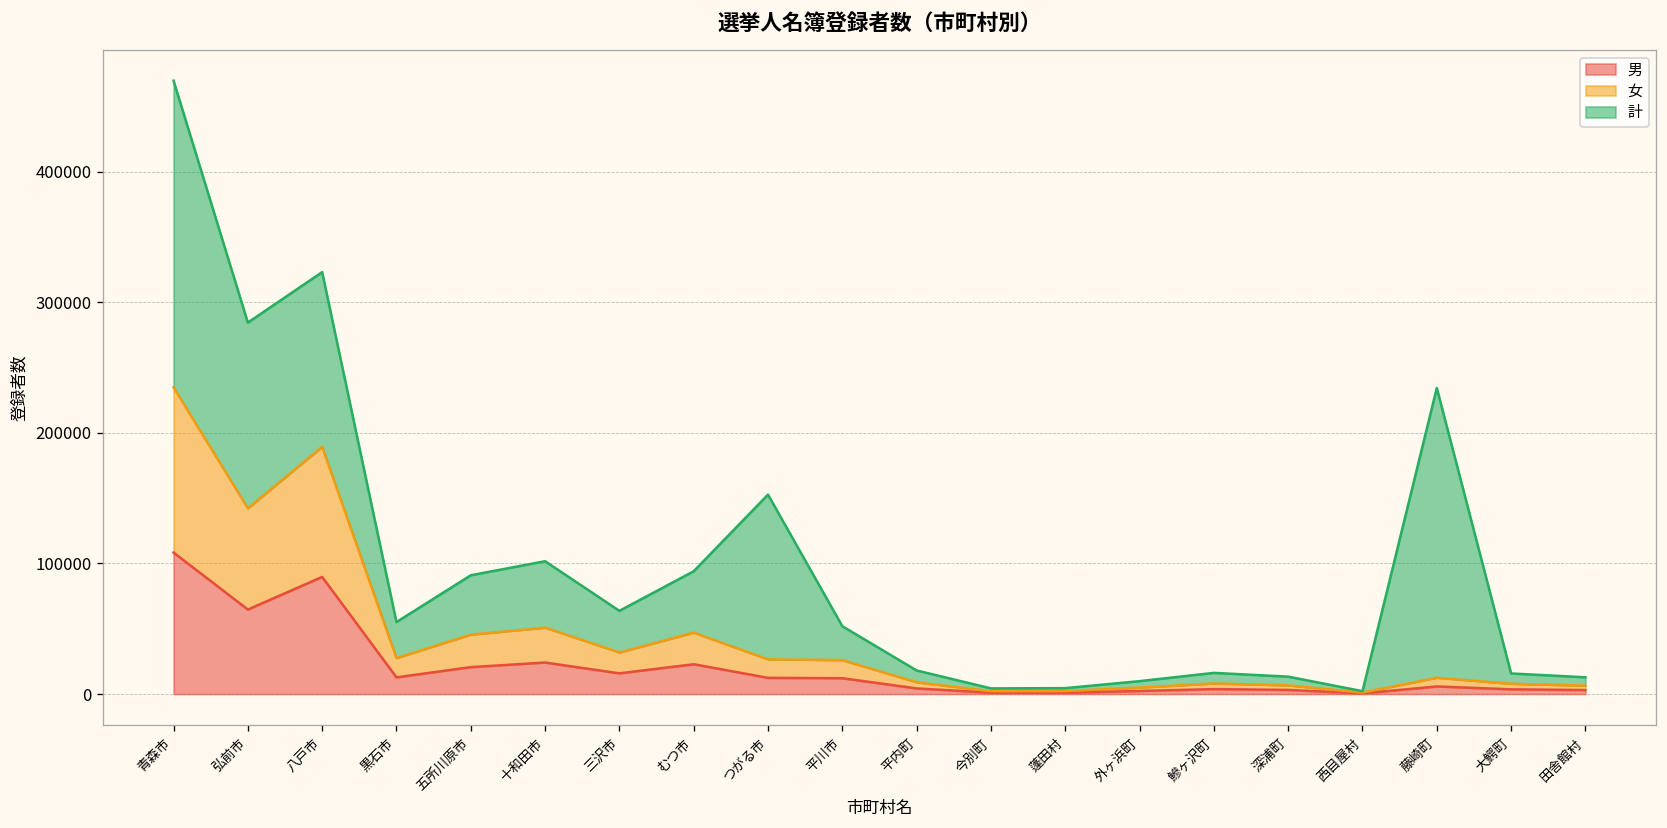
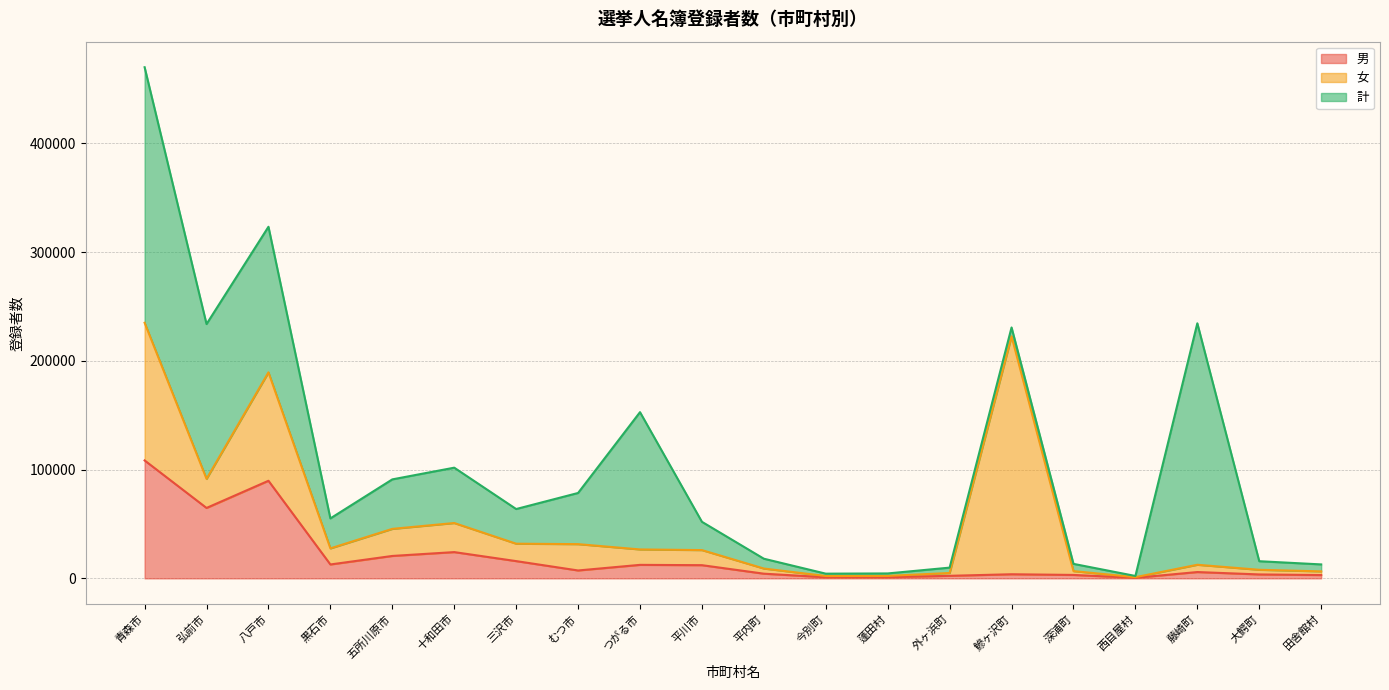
女, 弘前市: 78000 -> 27000
男, むつ市: 23000 -> 7000
女, 鰺ヶ沢町: 4000 -> 219000
